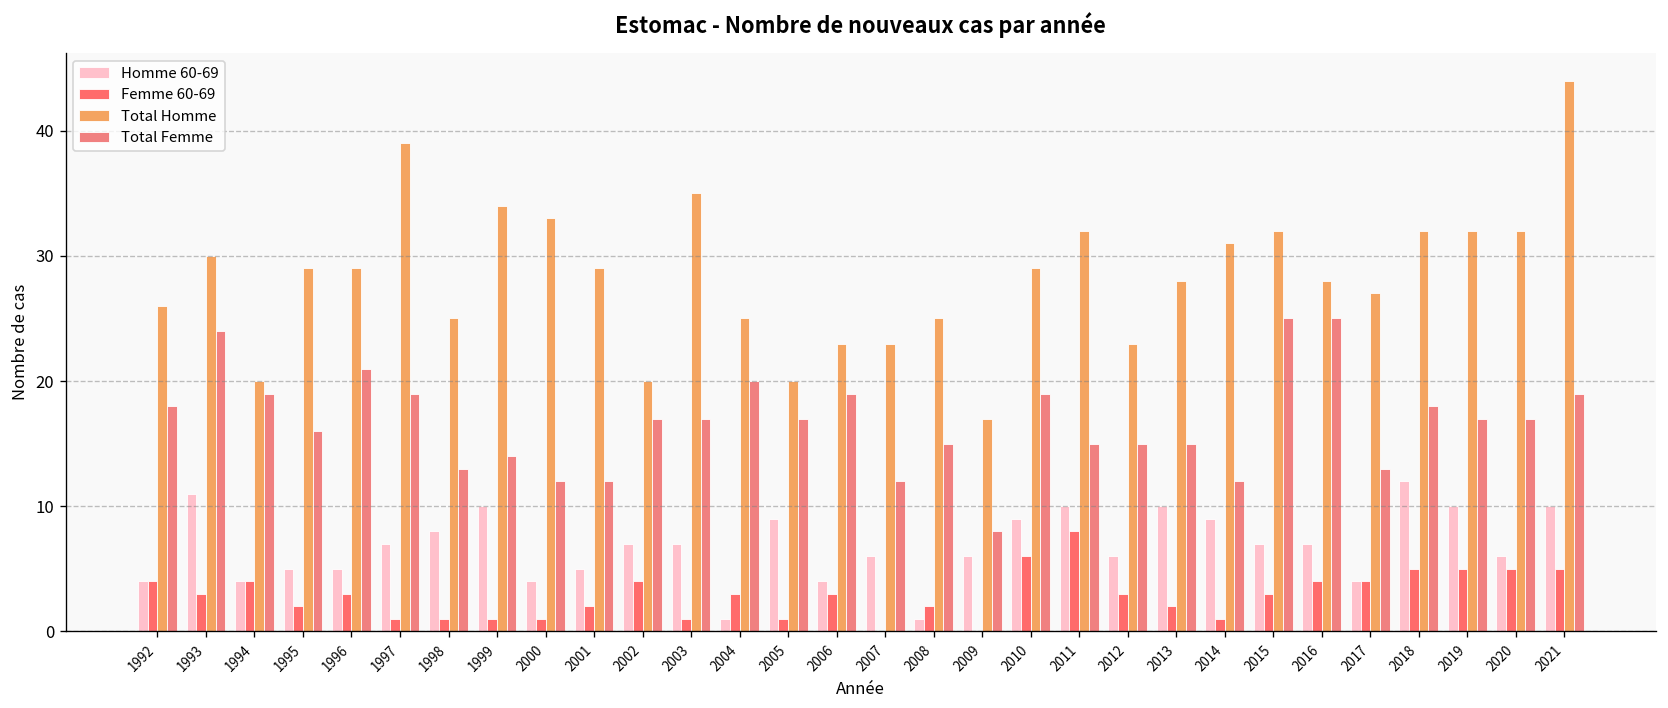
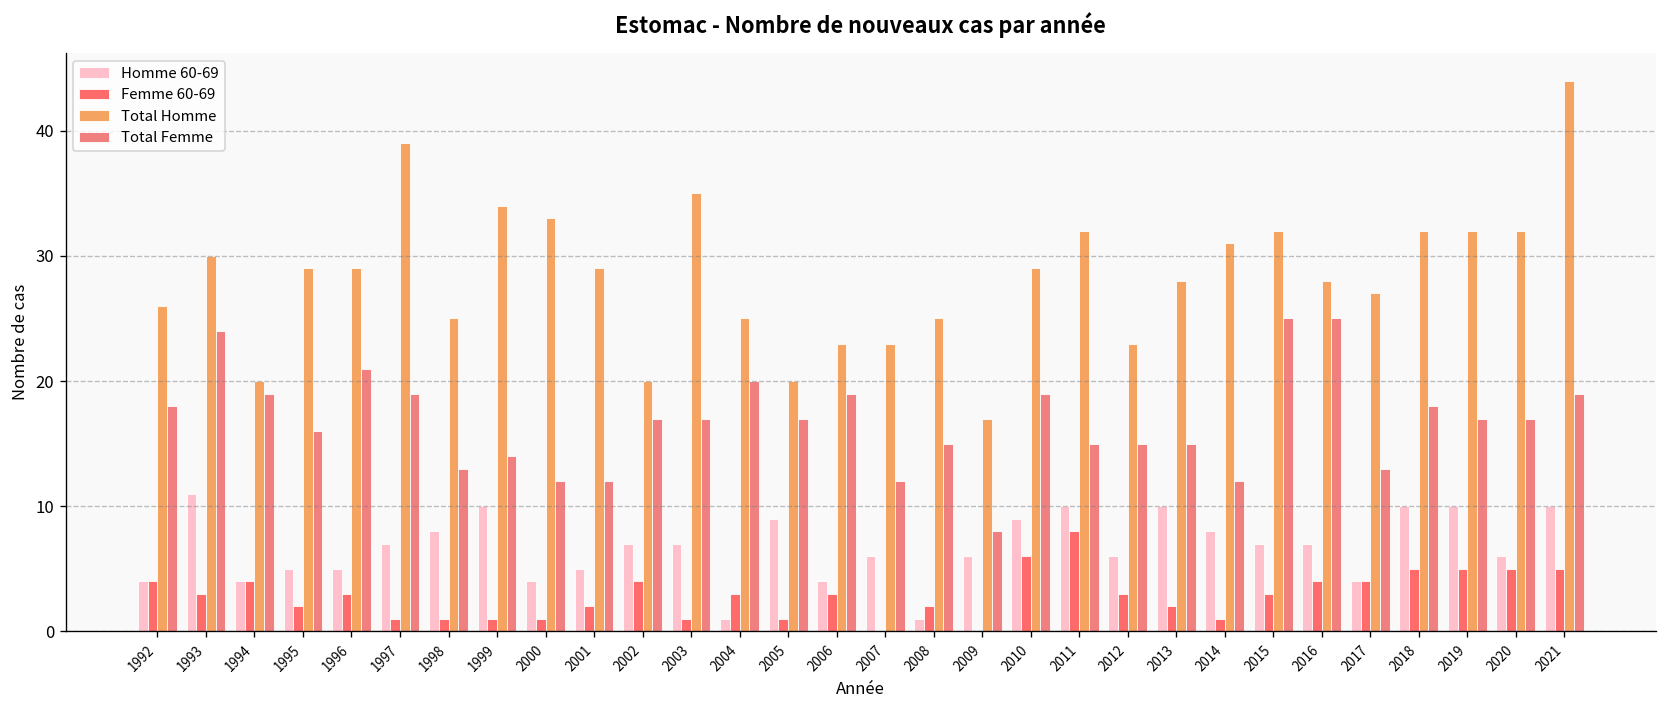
Homme 60-69, 2014: 9 -> 8
Homme 60-69, 2018: 12 -> 10
